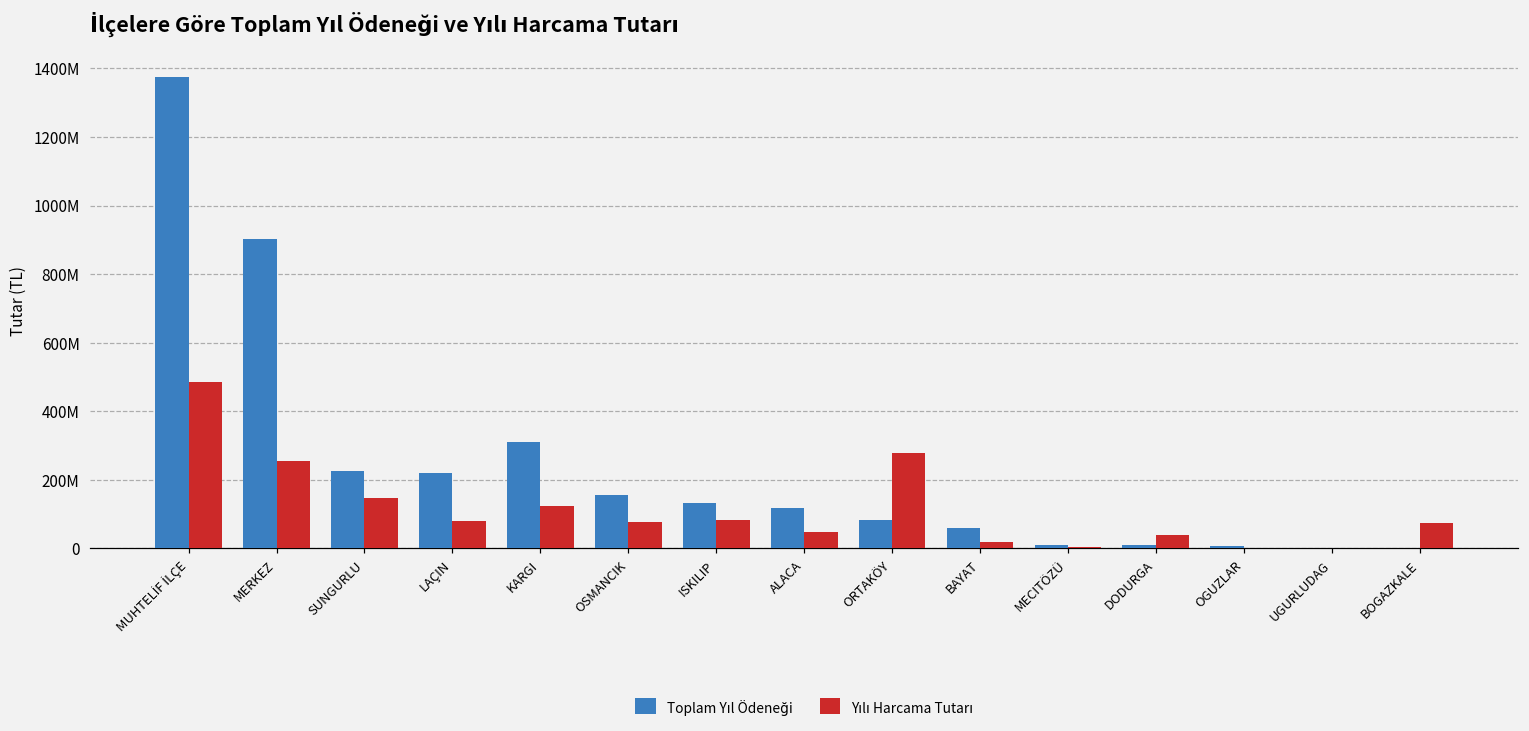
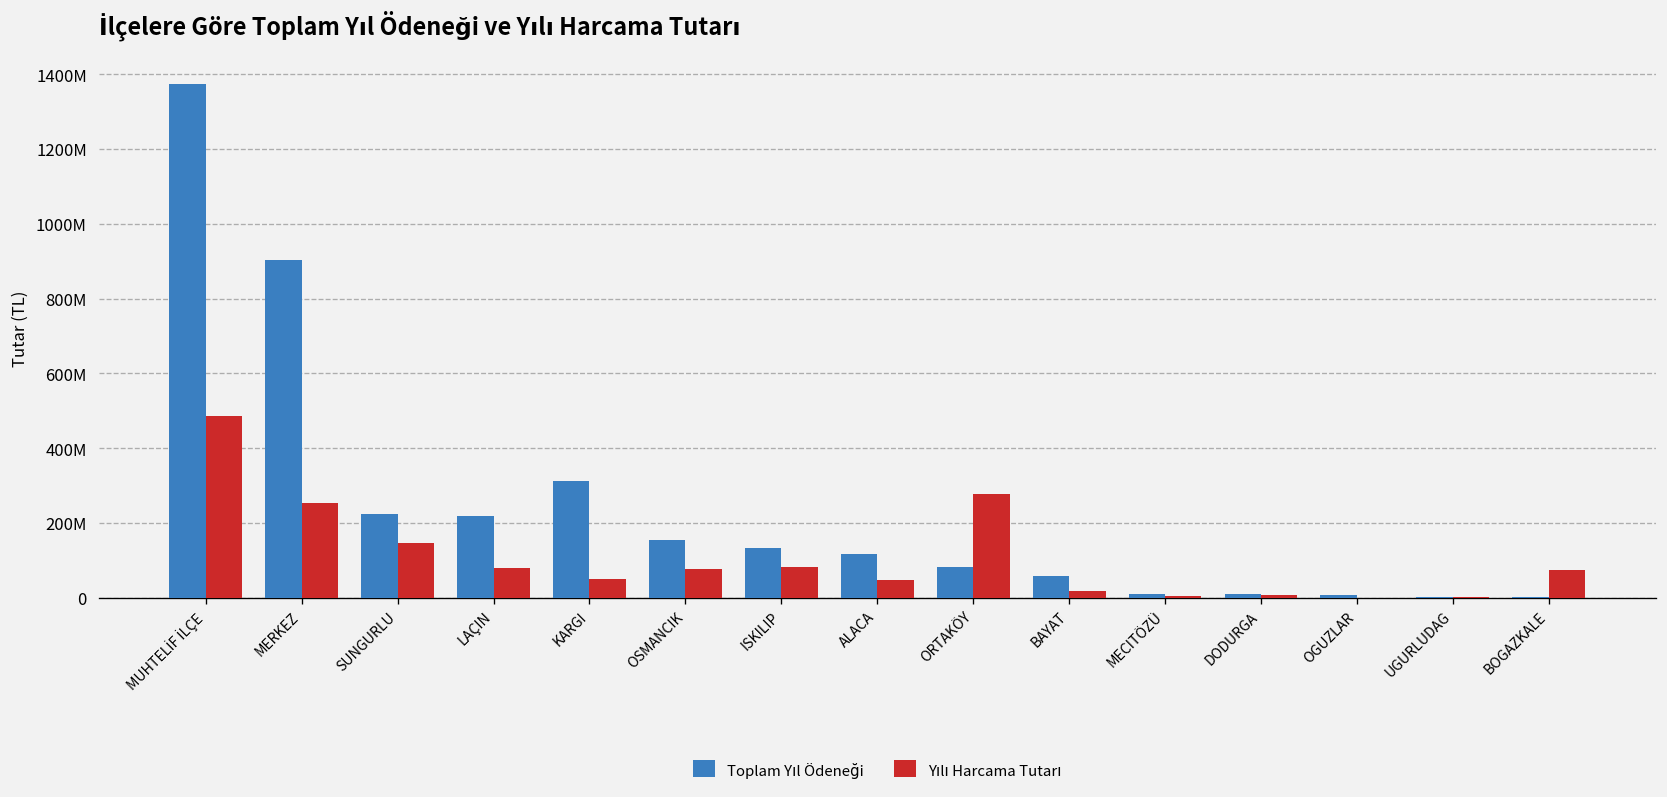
Yılı Harcama Tutarı, KARGI: 120000000 -> 50000000
Yılı Harcama Tutarı, DODURGA: 40000000 -> 10000000
